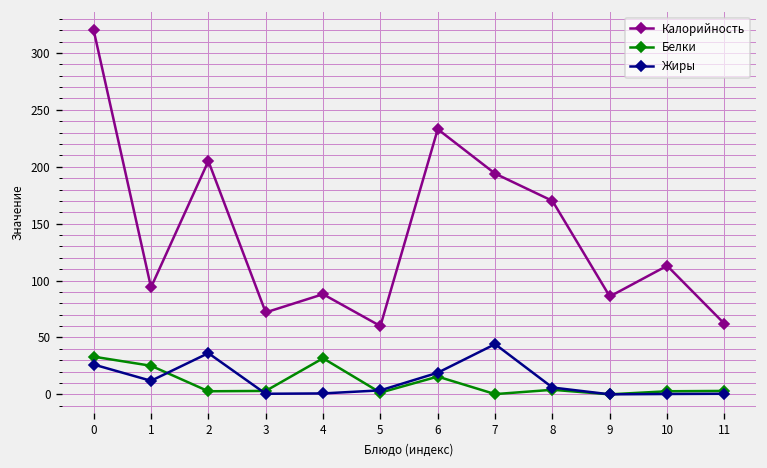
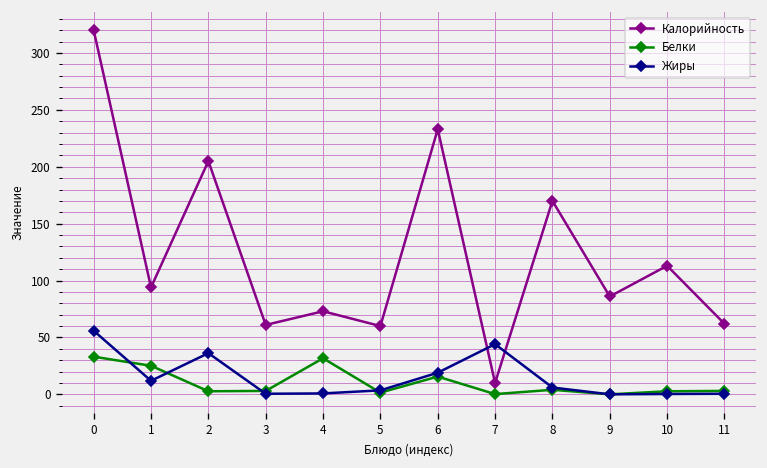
Жиры, 0: 30 -> 60
Калорийность, 3: 70 -> 60
Калорийность, 4: 90 -> 70
Калорийность, 7: 190 -> 10
